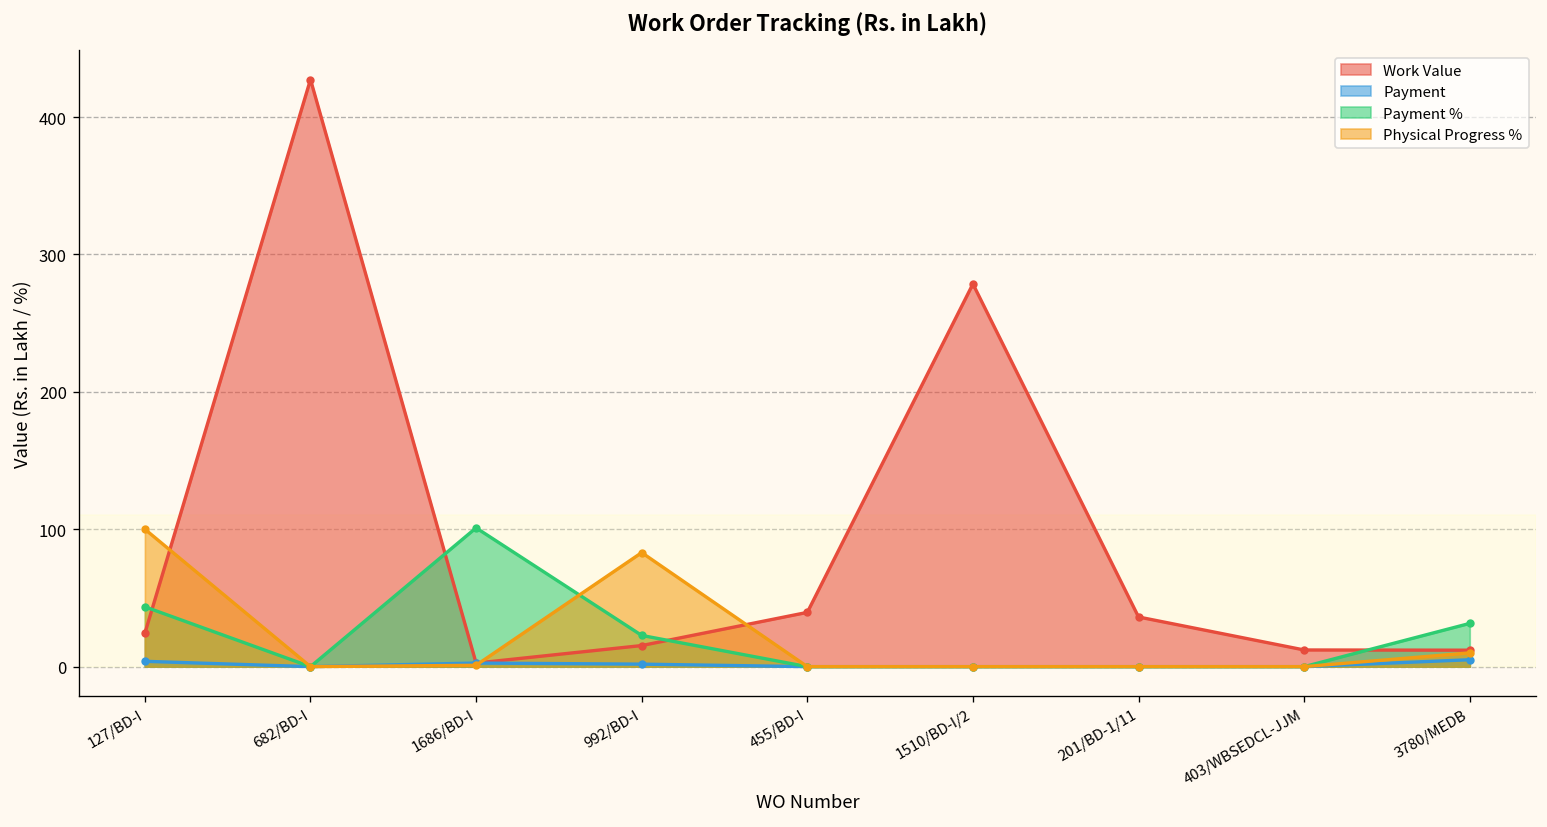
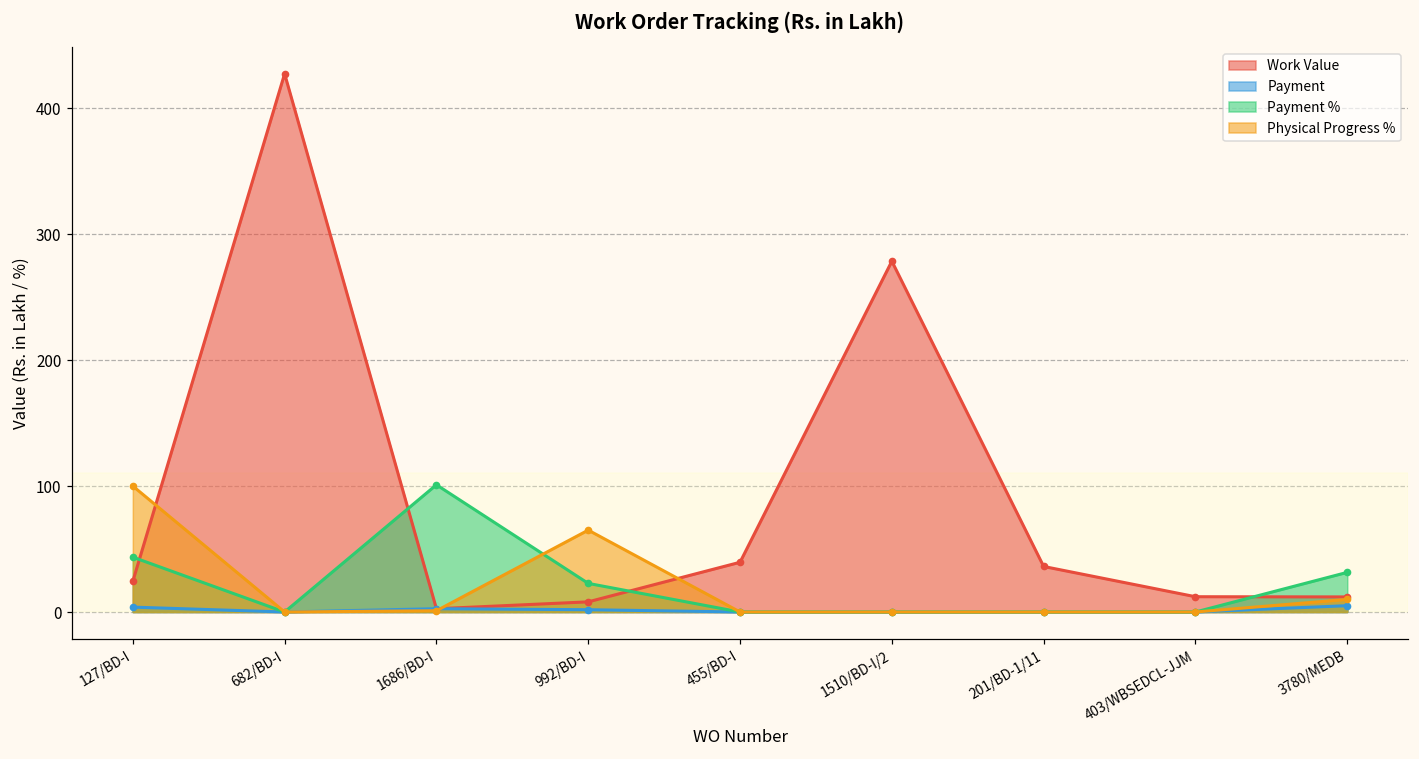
Work Value, 992/BD-I: 15 -> 8
Physical Progress %, 992/BD-I: 83 -> 65
